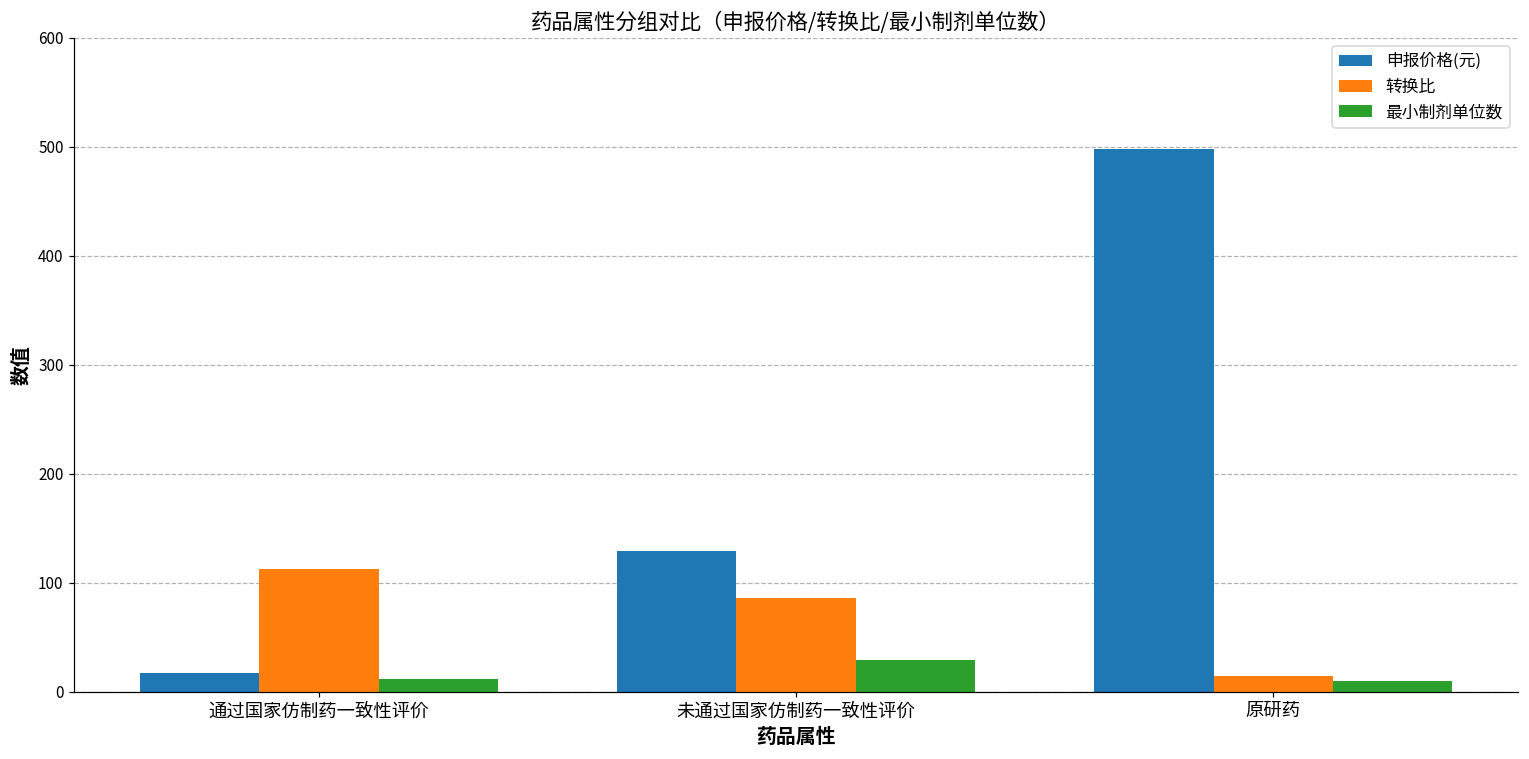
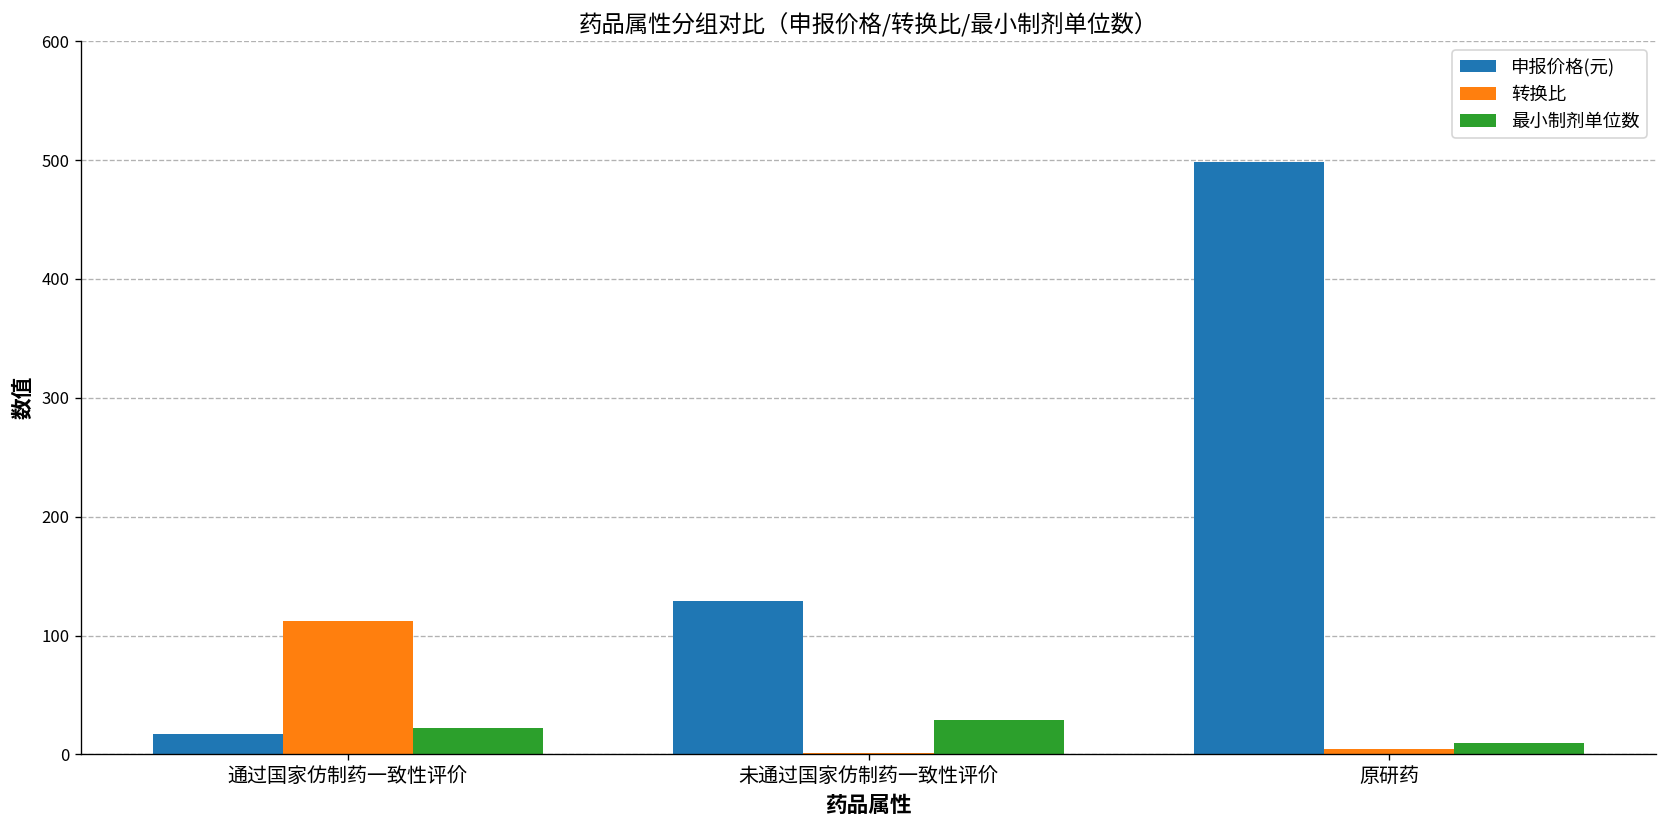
最小制剂单位数, 通过国家仿制药一致性评价: 10 -> 20
转换比, 未通过国家仿制药一致性评价: 90 -> 0
转换比, 原研药: 10 -> 0
